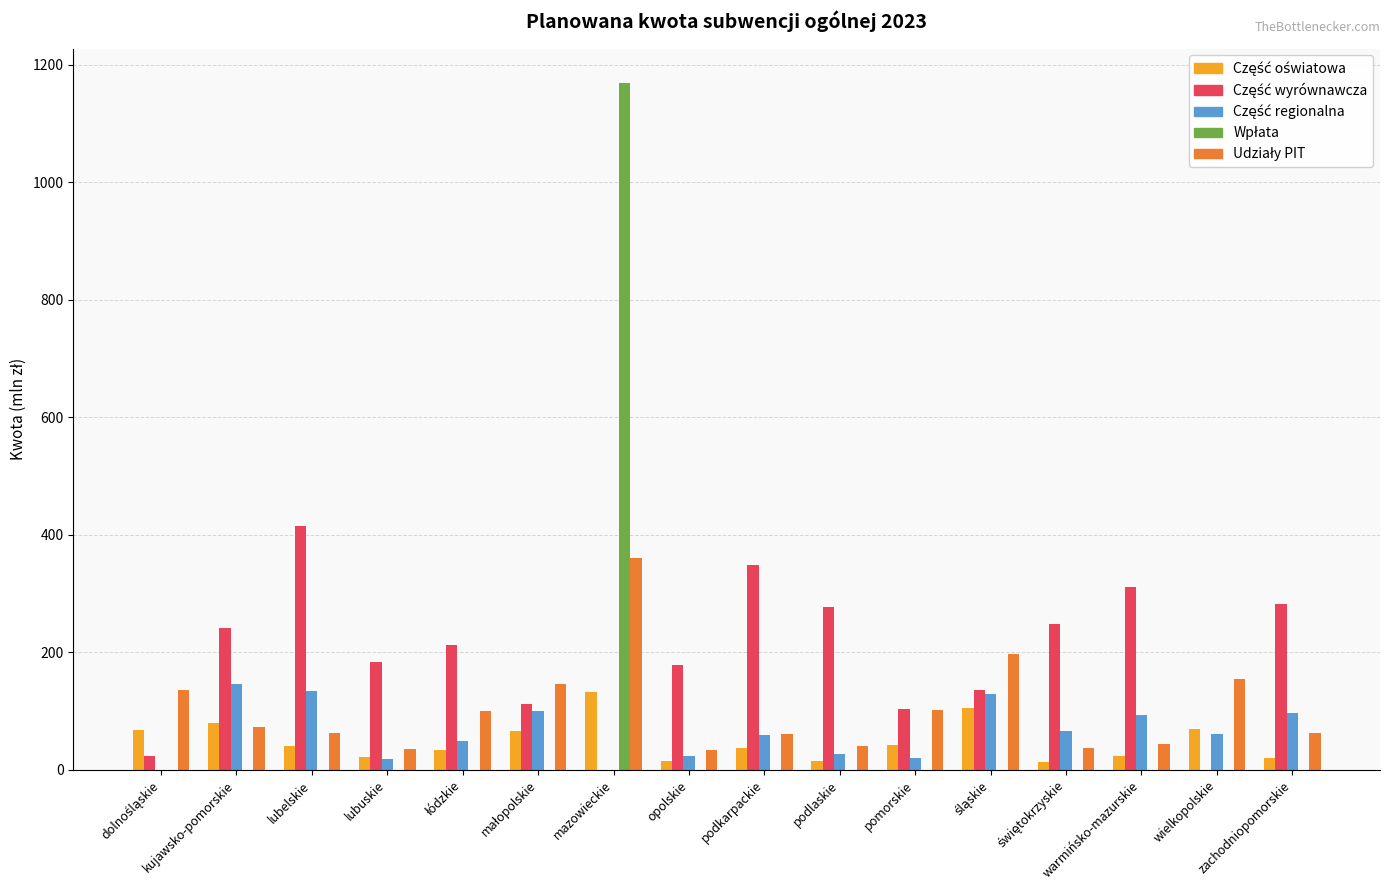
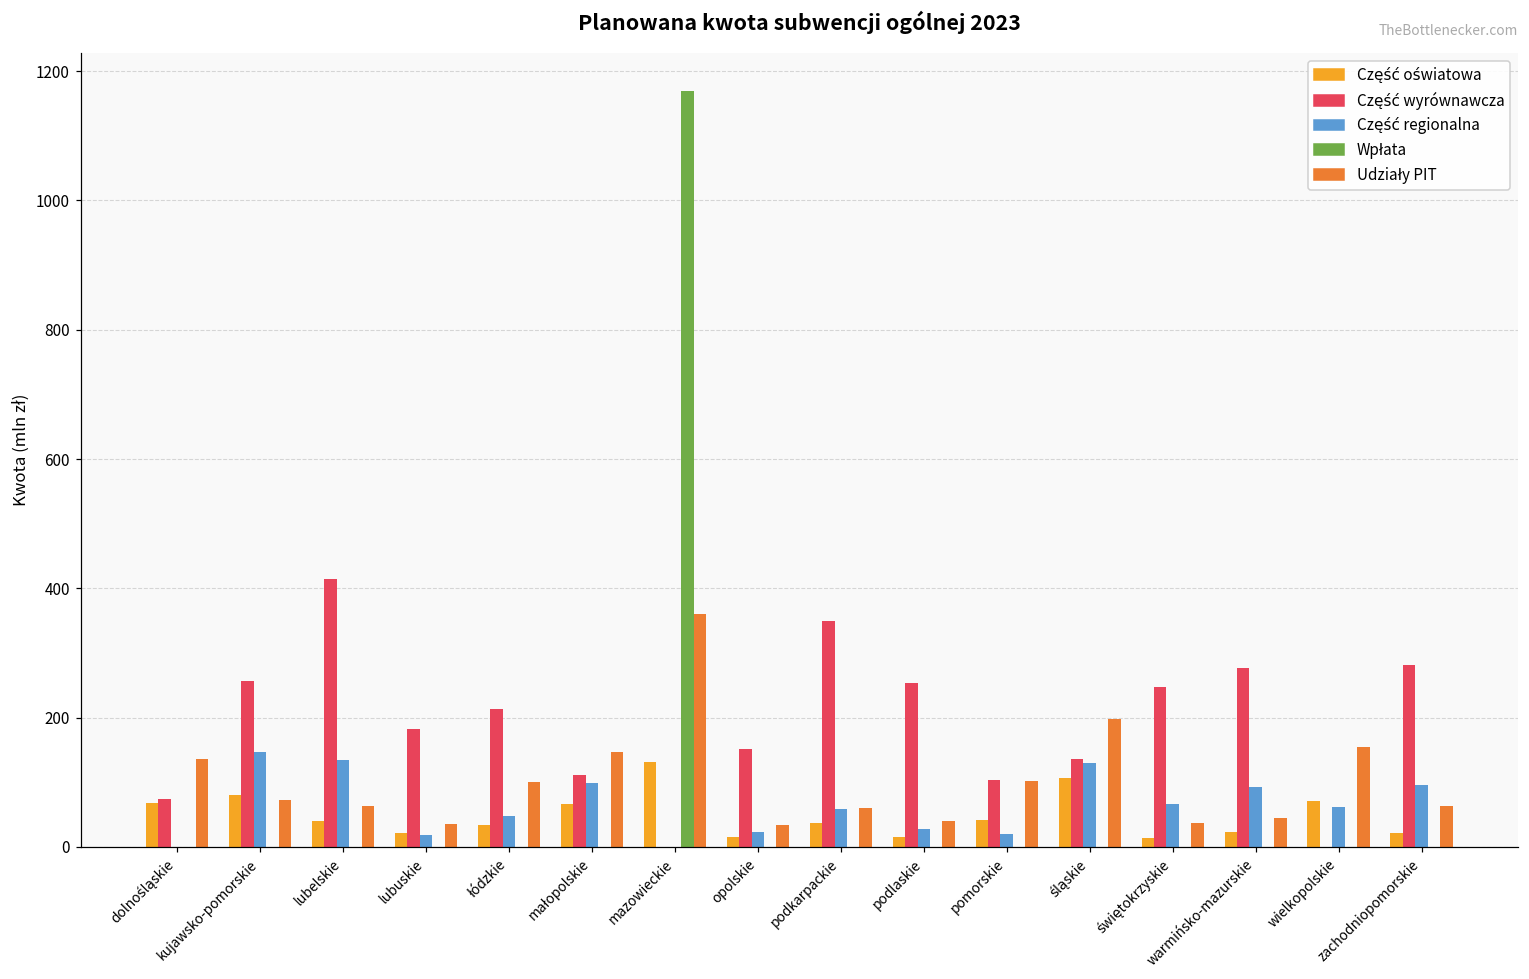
Część wyrównawcza, dolnośląskie: 20 -> 70
Część wyrównawcza, kujawsko-pomorskie: 240 -> 260
Część wyrównawcza, opolskie: 180 -> 150
Część wyrównawcza, podlaskie: 280 -> 250
Część wyrównawcza, warmińsko-mazurskie: 310 -> 280
